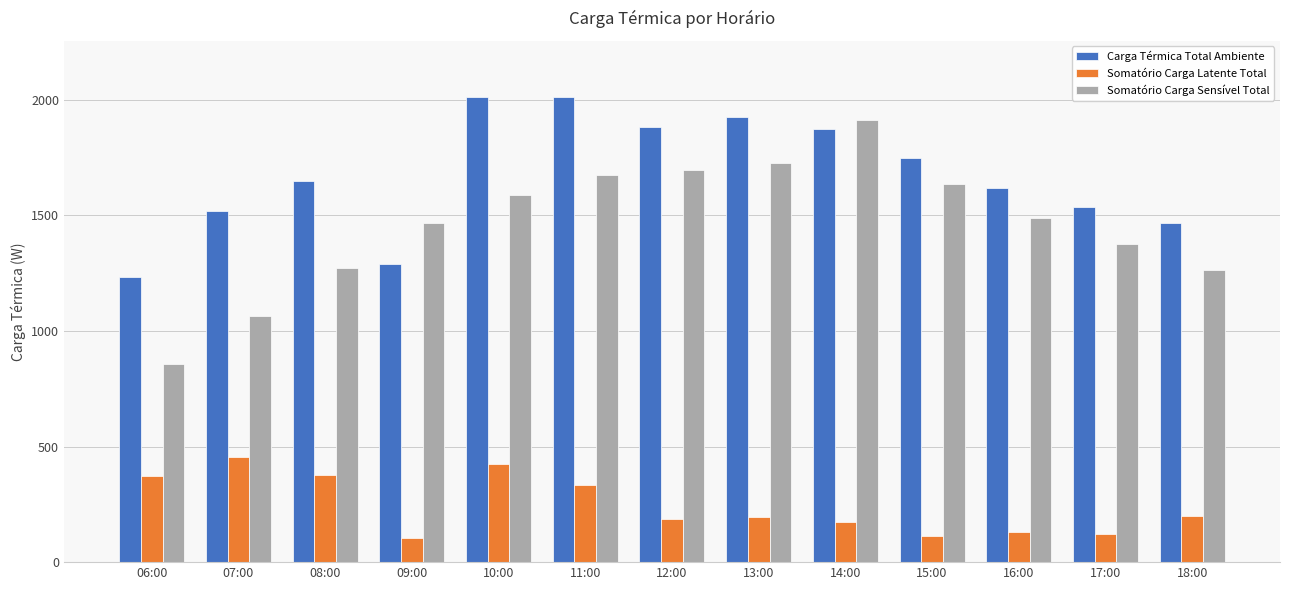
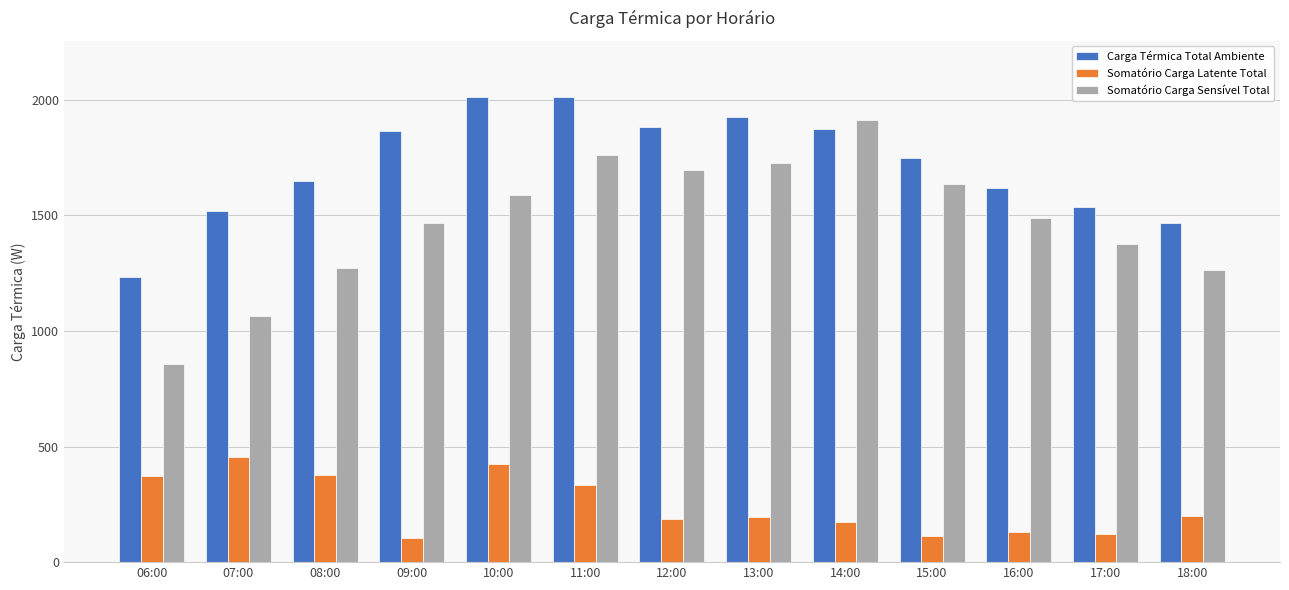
Carga Térmica Total Ambiente, 09:00: 1290 -> 1860
Somatório Carga Sensível Total, 11:00: 1680 -> 1760
